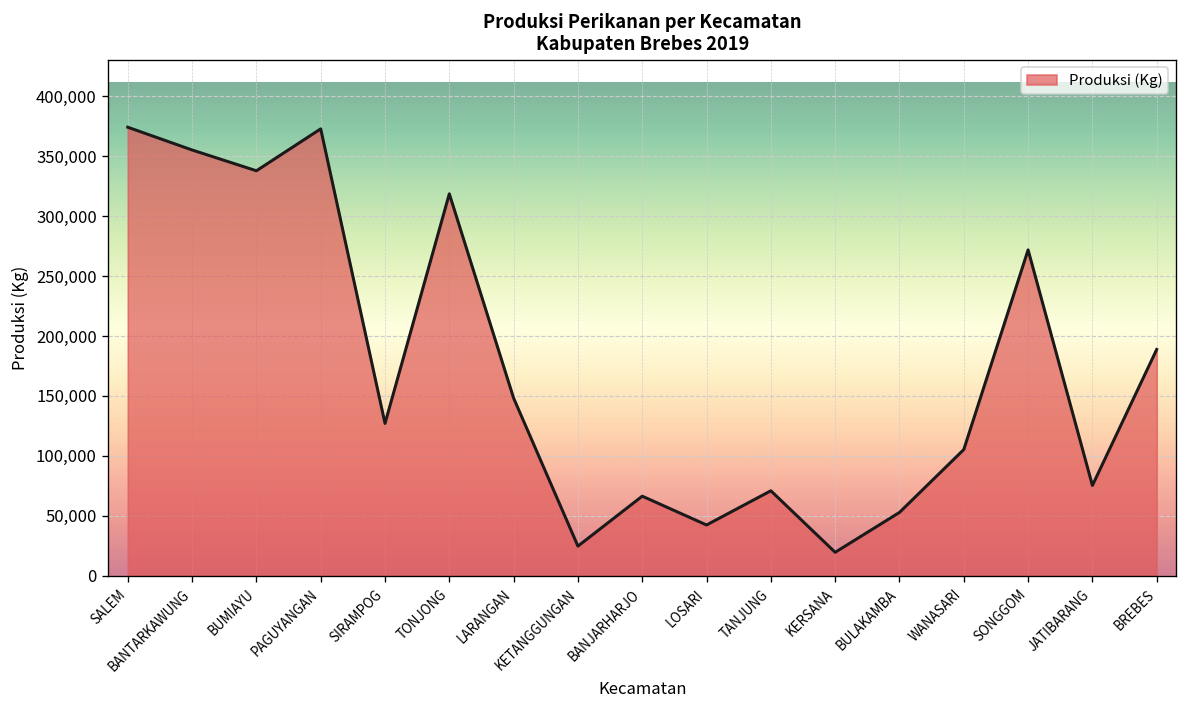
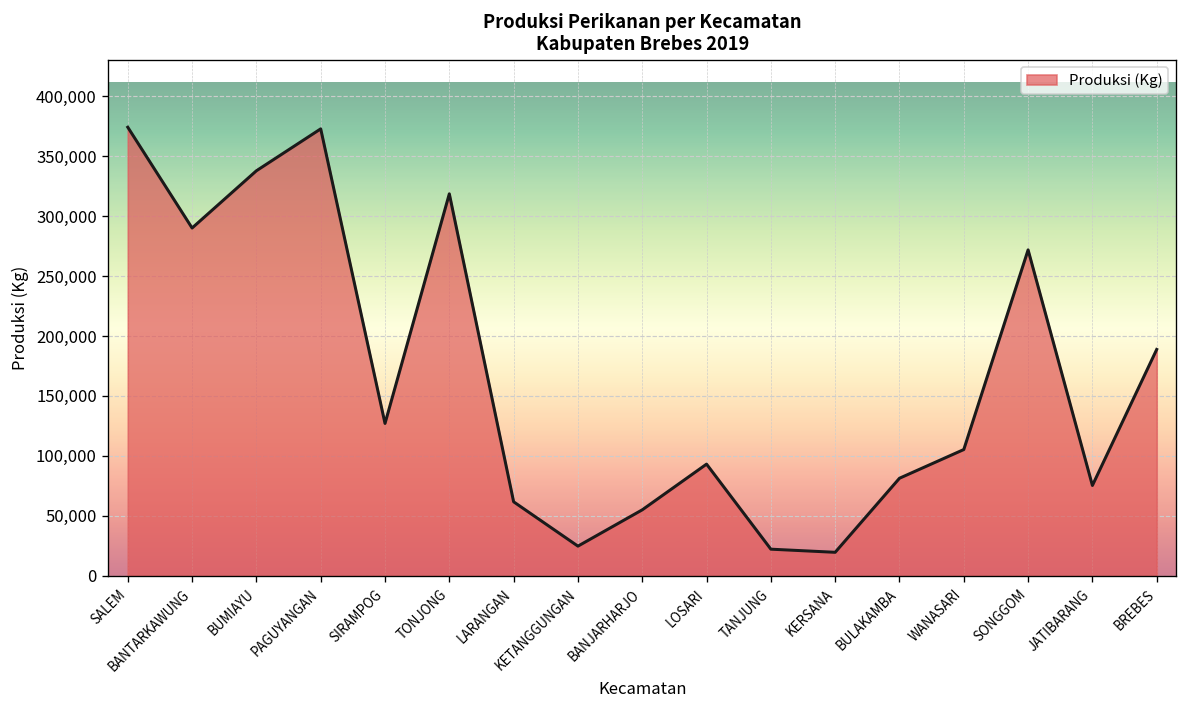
BANTARKAWUNG: 360,000 -> 290,000
LARANGAN: 150,000 -> 60,000
BANJARHARJO: 70,000 -> 60,000
LOSARI: 40,000 -> 90,000
TANJUNG: 70,000 -> 20,000
BULAKAMBA: 50,000 -> 80,000
